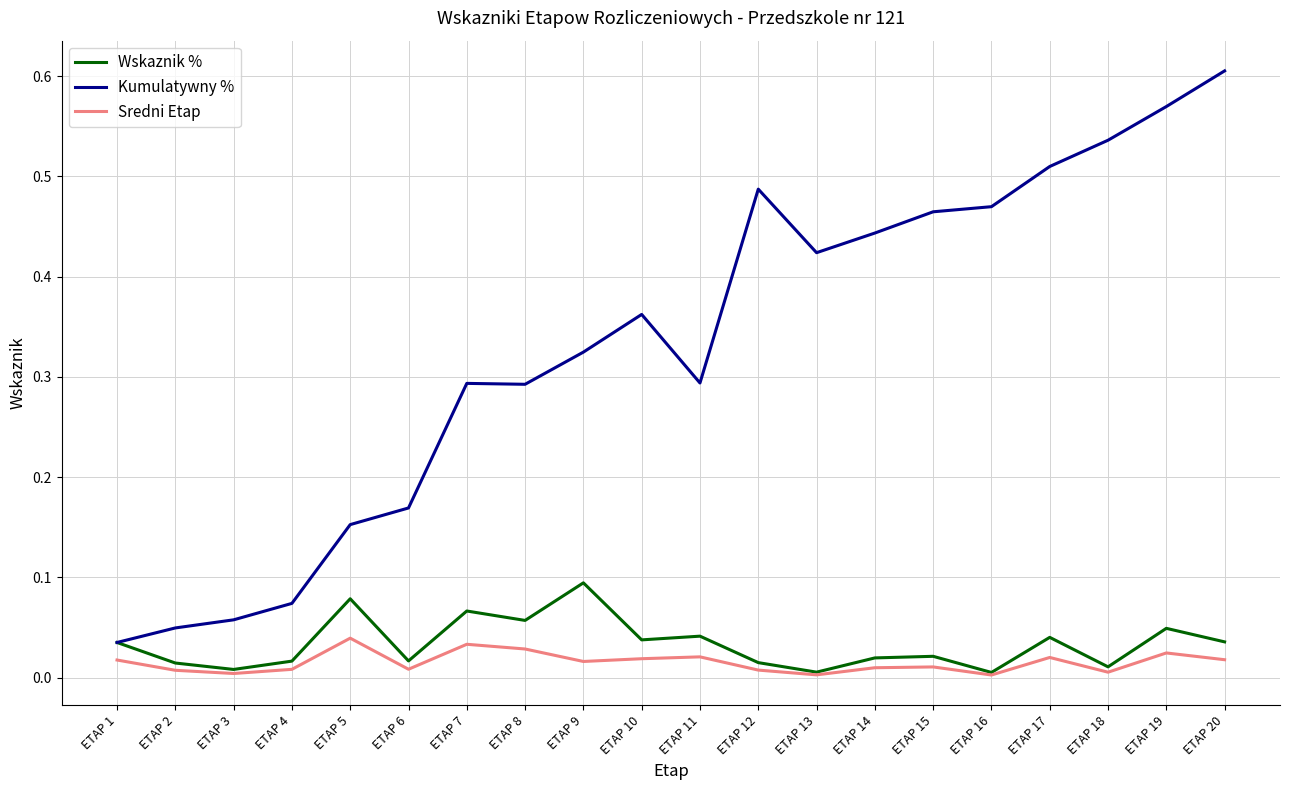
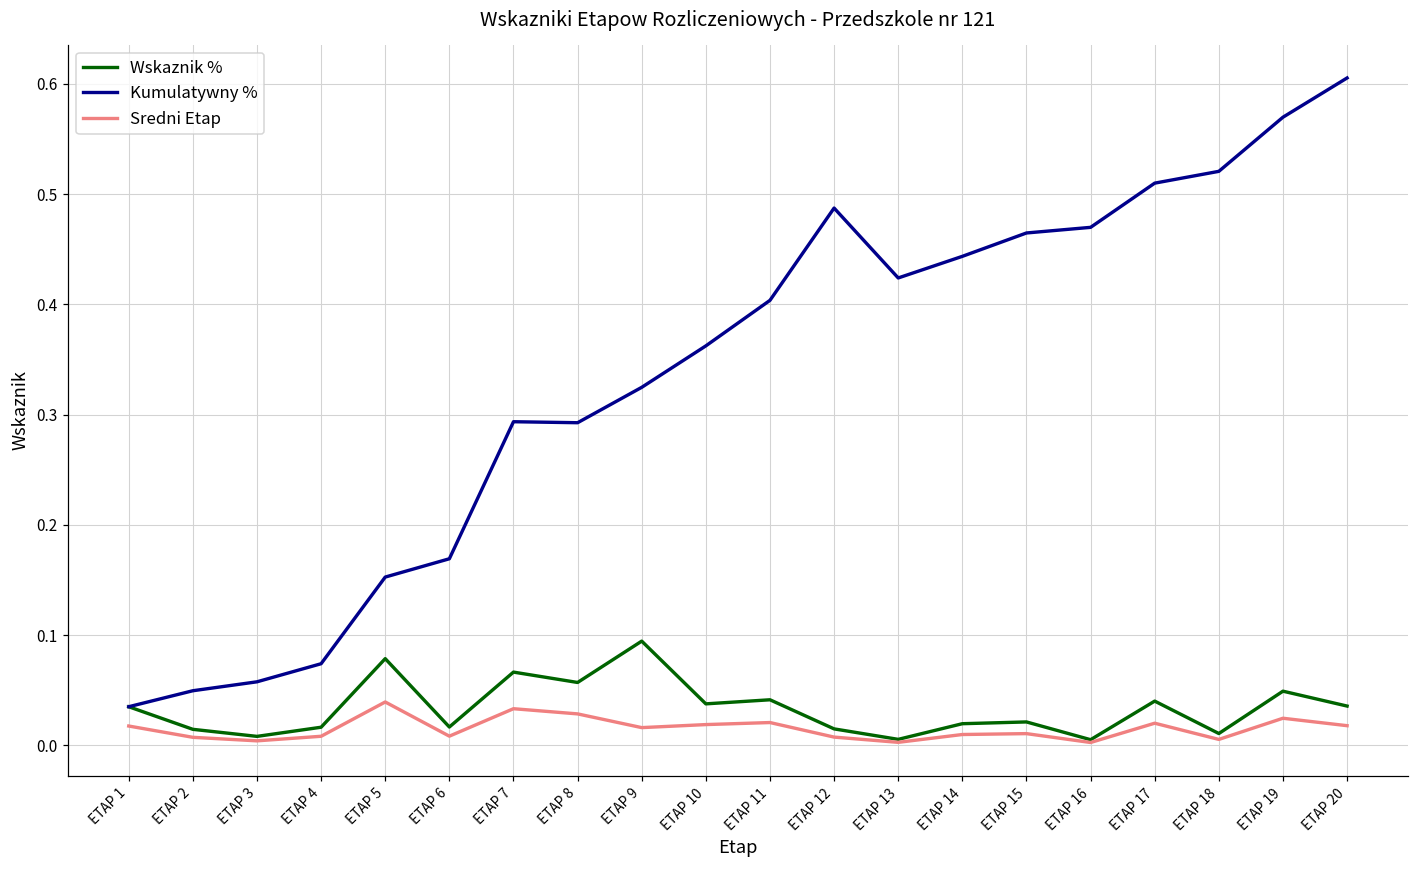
Kumulatywny %, ETAP 11: 0.294 -> 0.404
Kumulatywny %, ETAP 18: 0.536 -> 0.521
